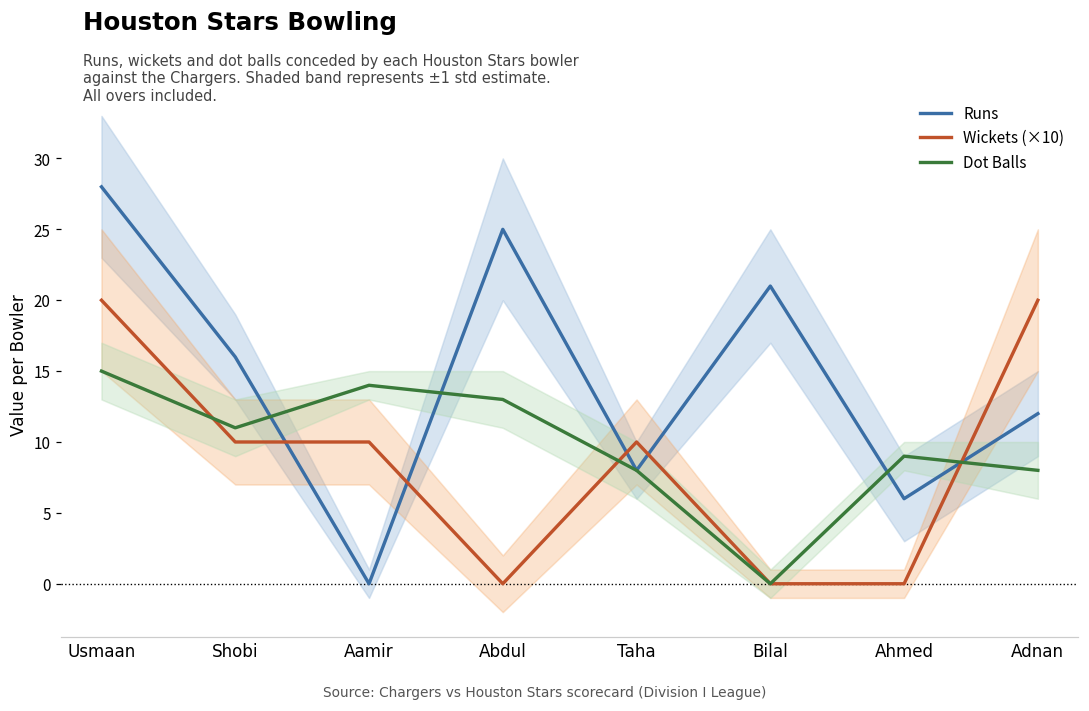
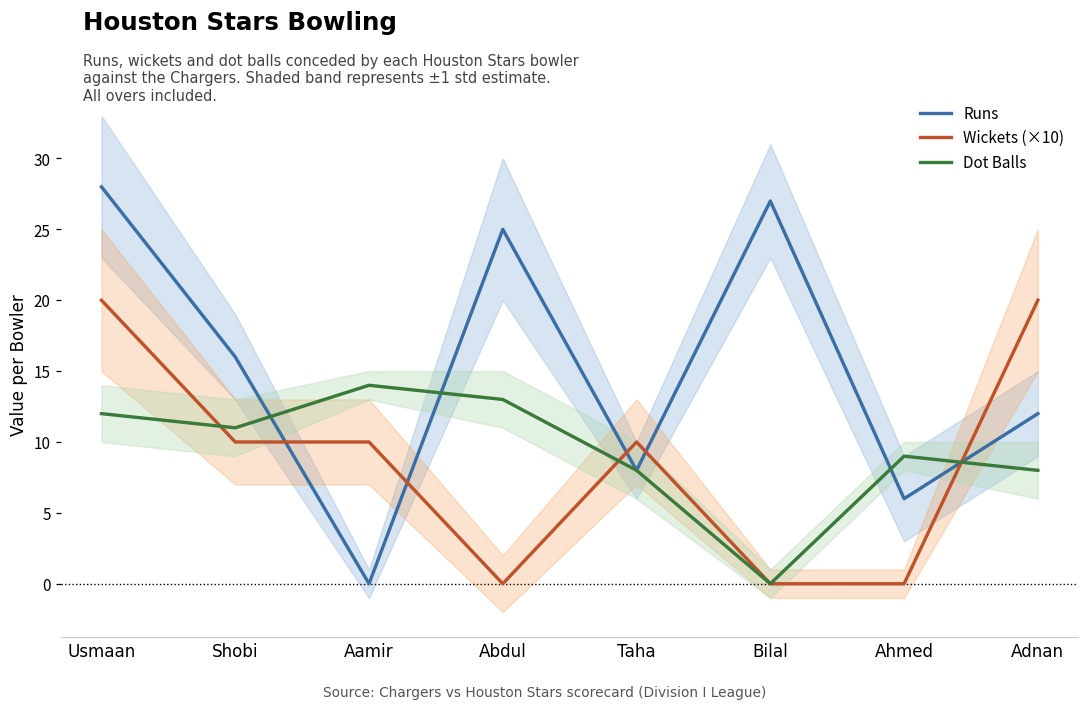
Dot Balls, Usmaan: 15 -> 12
Runs, Bilal: 21 -> 27
